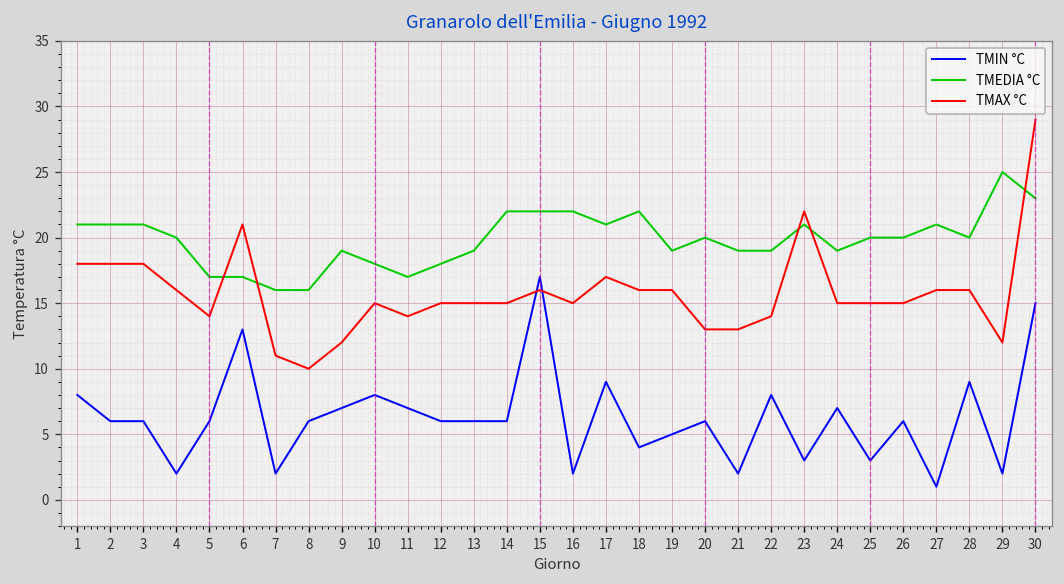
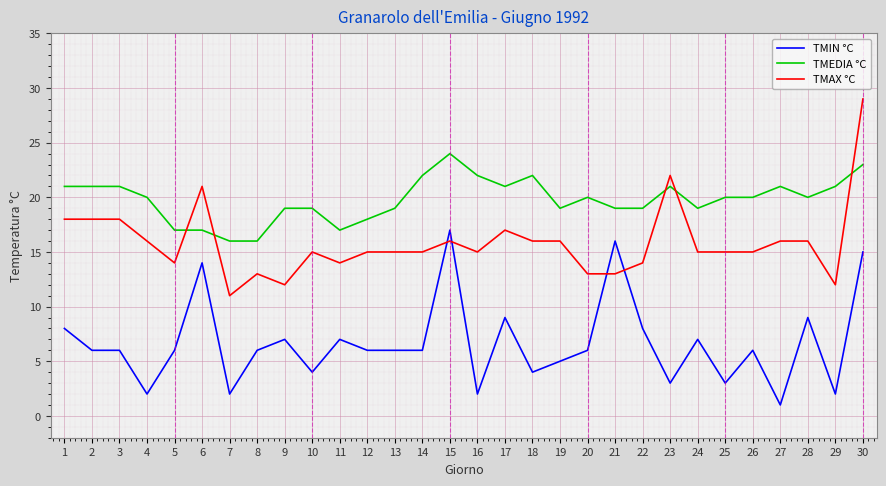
TMIN °C, 6: 13 -> 14
TMAX °C, 8: 10 -> 13
TMIN °C, 10: 8 -> 4
TMEDIA °C, 10: 18 -> 19
TMEDIA °C, 15: 22 -> 24
TMIN °C, 21: 2 -> 16
TMEDIA °C, 29: 25 -> 21
